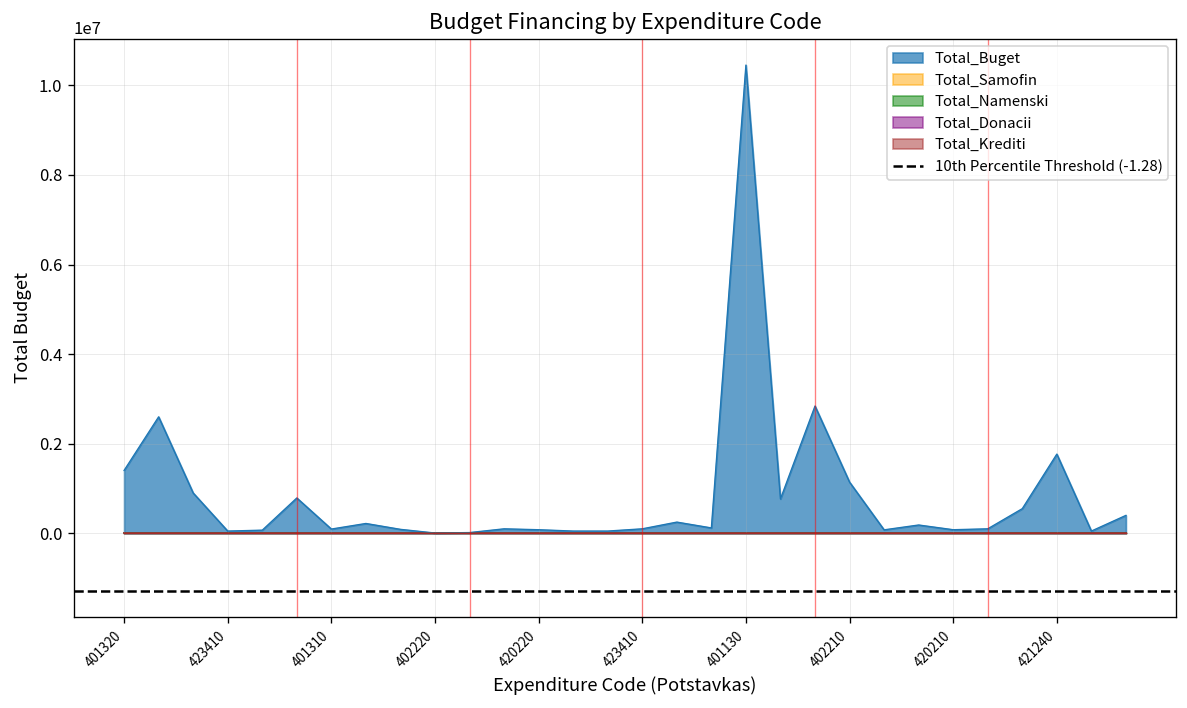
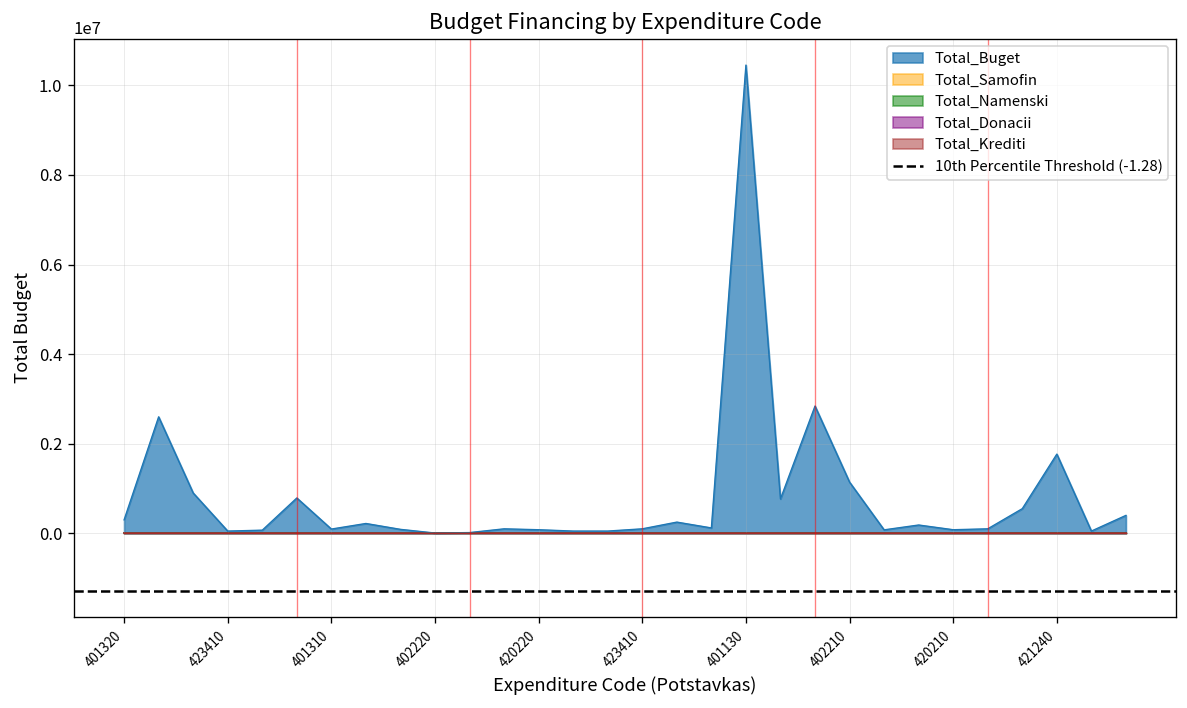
Total_Buget, 401320: 1400000 -> 300000
